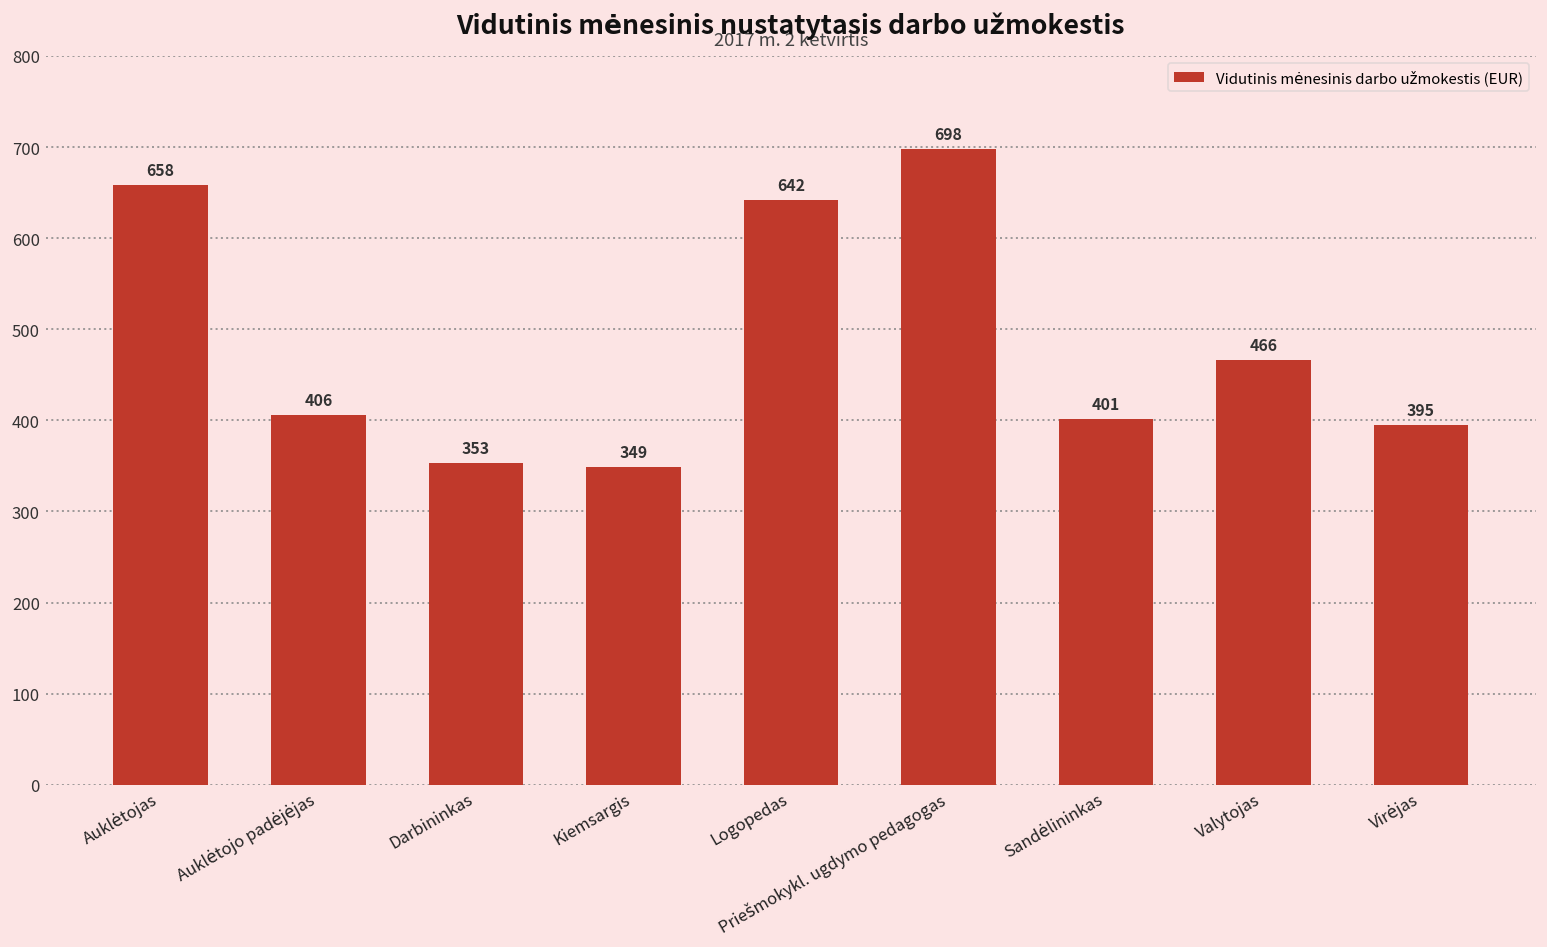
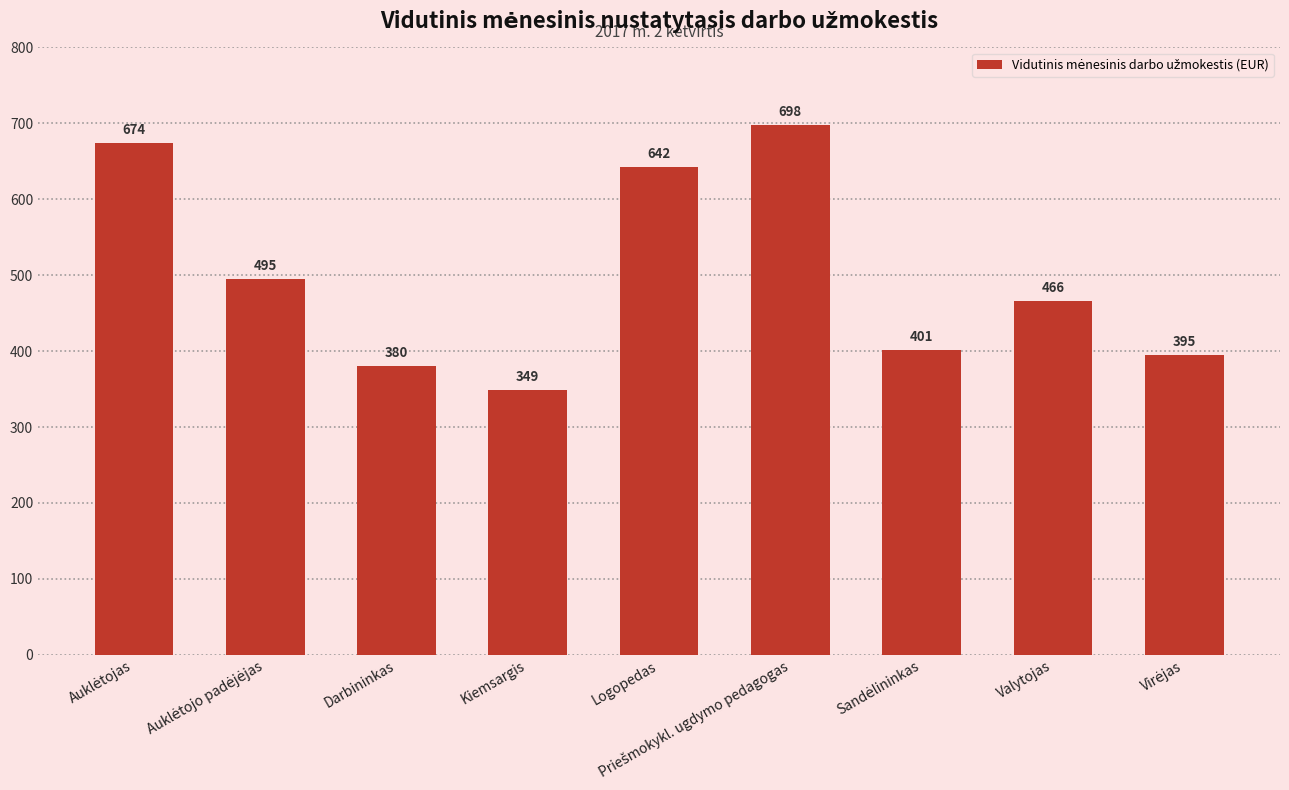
Auklėtojas: 658 -> 674
Auklėtojo padėjėjas: 406 -> 495
Darbininkas: 353 -> 380
